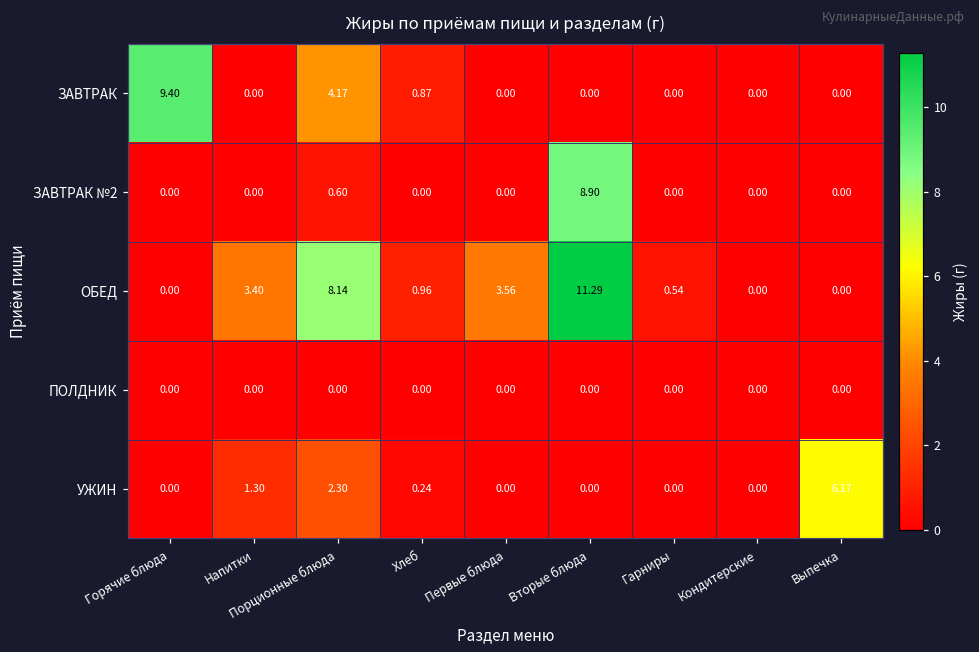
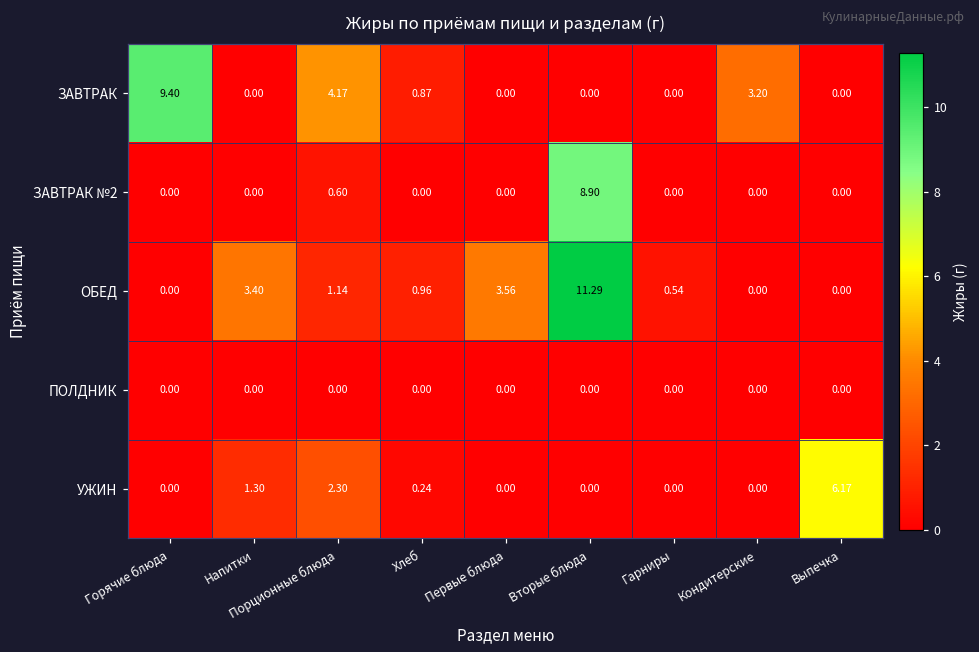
ЗАВТРАК, Кондитерские: 0.00 -> 3.20
ОБЕД, Порционные блюда: 8.14 -> 1.14
